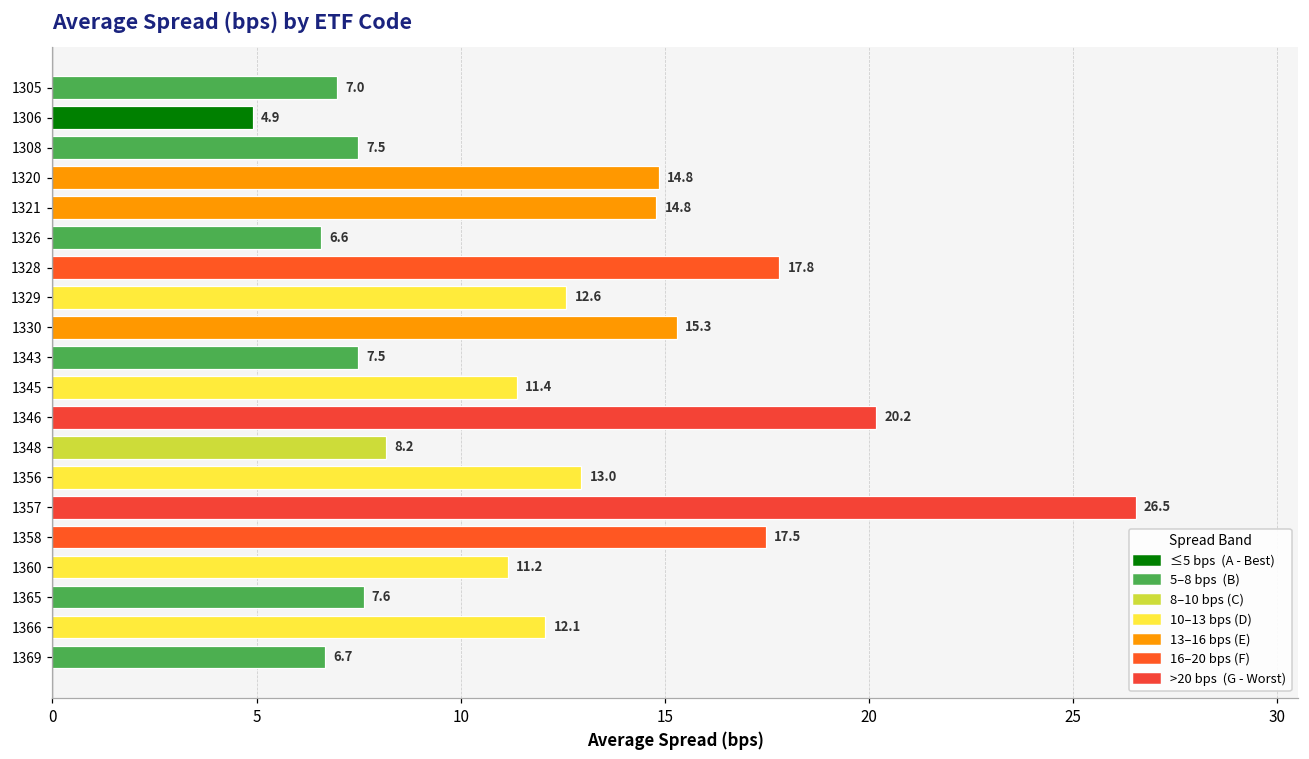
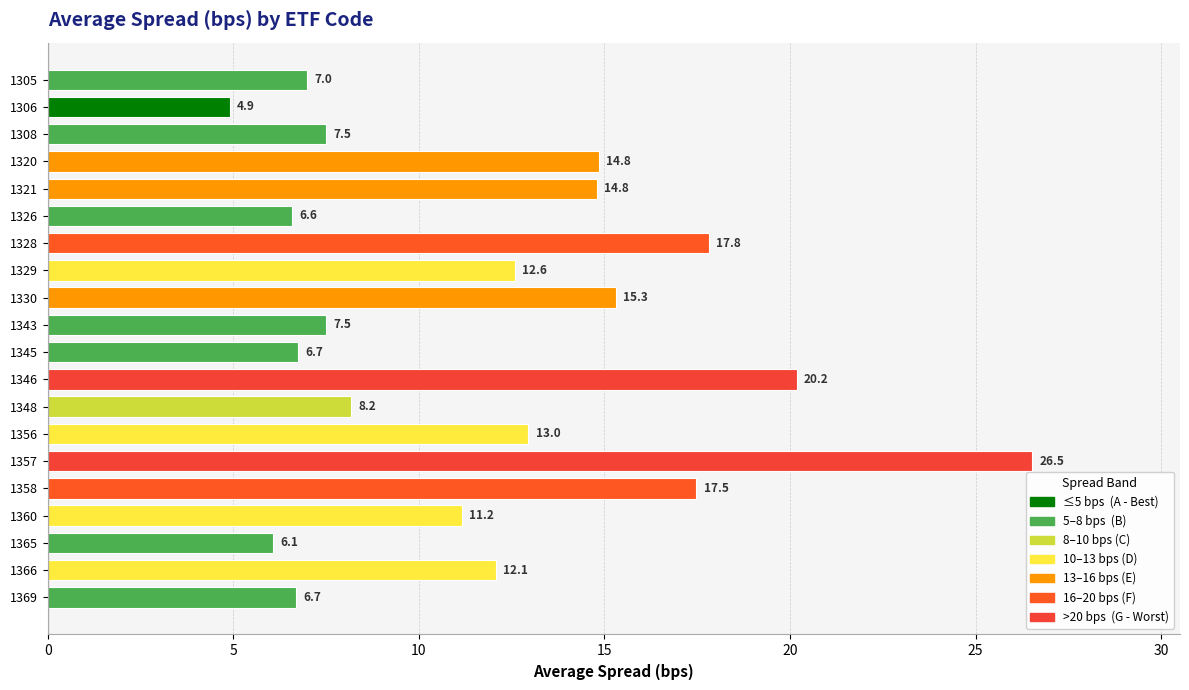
1345: 11.4 -> 6.7
1365: 7.6 -> 6.1
